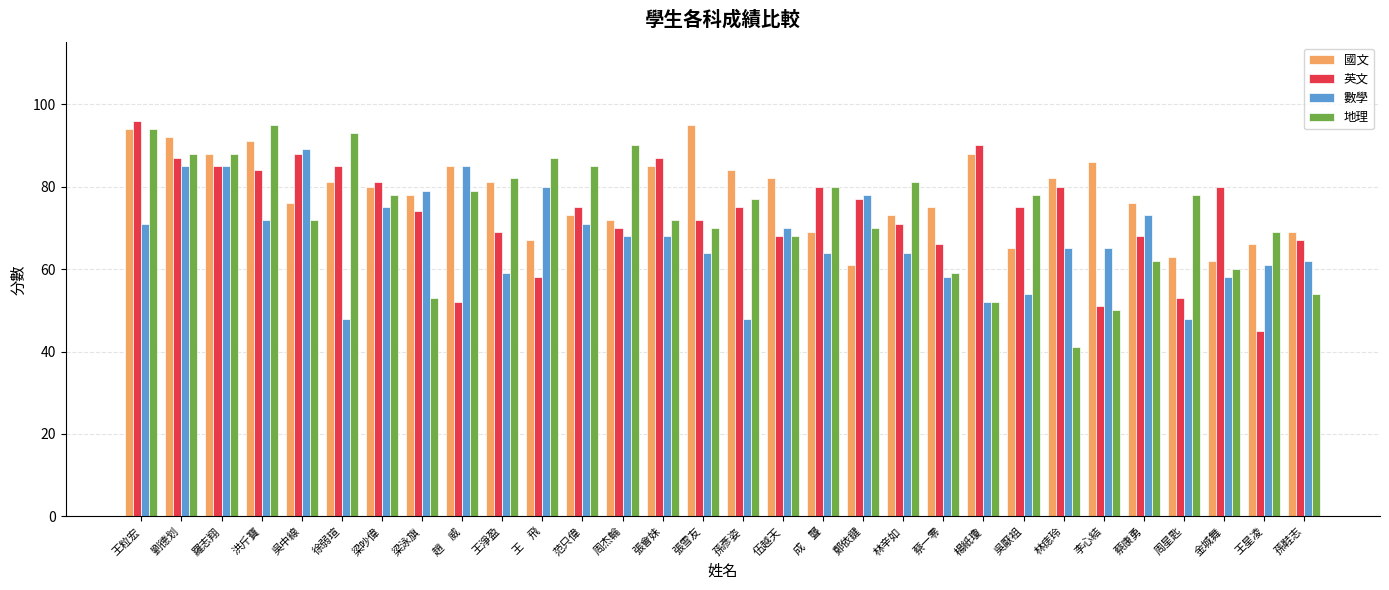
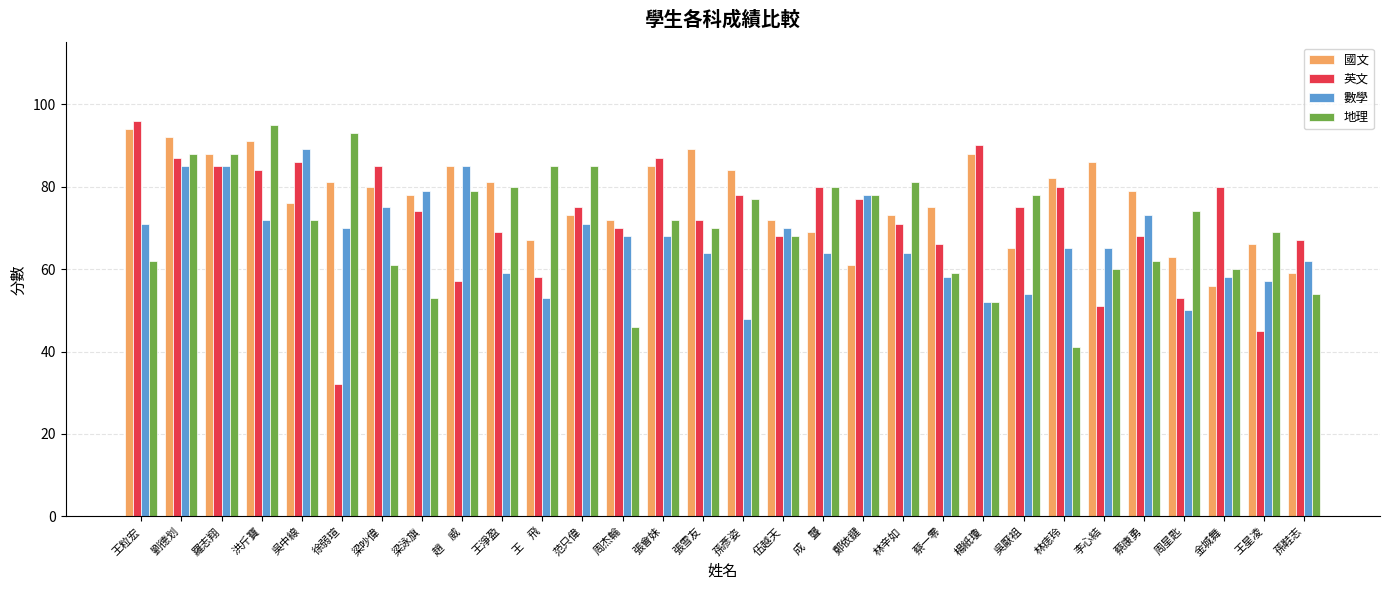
地理, 王粒宏: 94 -> 62
英文, 吳中線: 88 -> 86
英文, 徐弱瑄: 85 -> 32
數學, 徐弱瑄: 48 -> 70
英文, 梁吵偉: 81 -> 85
地理, 梁吵偉: 78 -> 61
英文, 趙 威: 52 -> 57
地理, 王淨盈: 82 -> 80
數學, 王 飛: 80 -> 53
地理, 王 飛: 87 -> 85
地理, 周杰輪: 90 -> 46
國文, 張雪友: 95 -> 89
英文, 孫彥姿: 75 -> 78
國文, 伍越天: 82 -> 72
地理, 鄭依鍵: 70 -> 78
地理, 李心結: 50 -> 60
國文, 蔡康勇: 76 -> 79
數學, 周星匙: 48 -> 50
地理, 周星匙: 78 -> 74
國文, 金城舞: 62 -> 56
數學, 王星凌: 61 -> 57
國文, 孫鞋志: 69 -> 59
